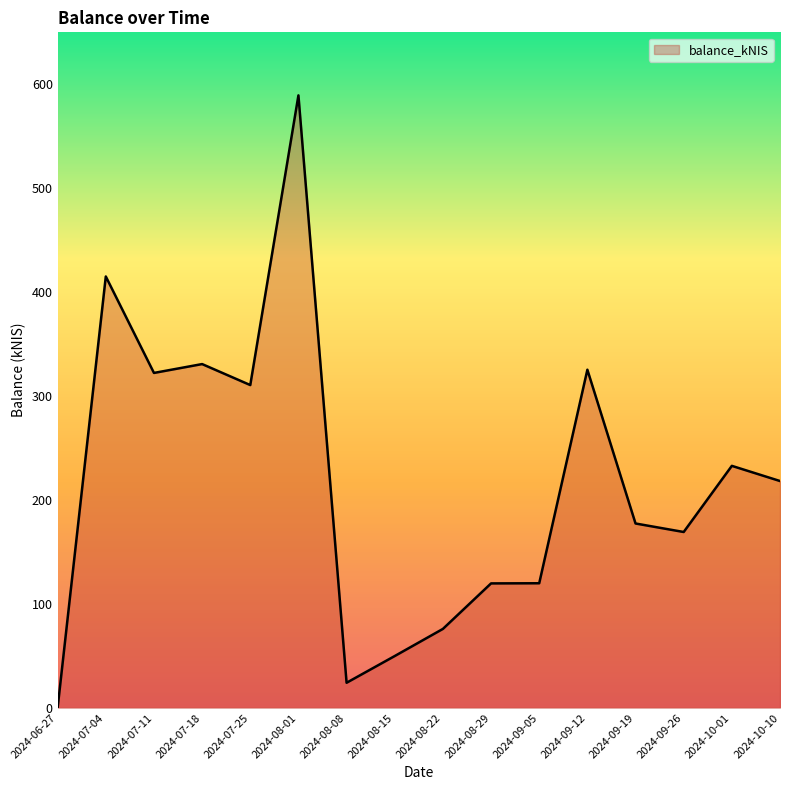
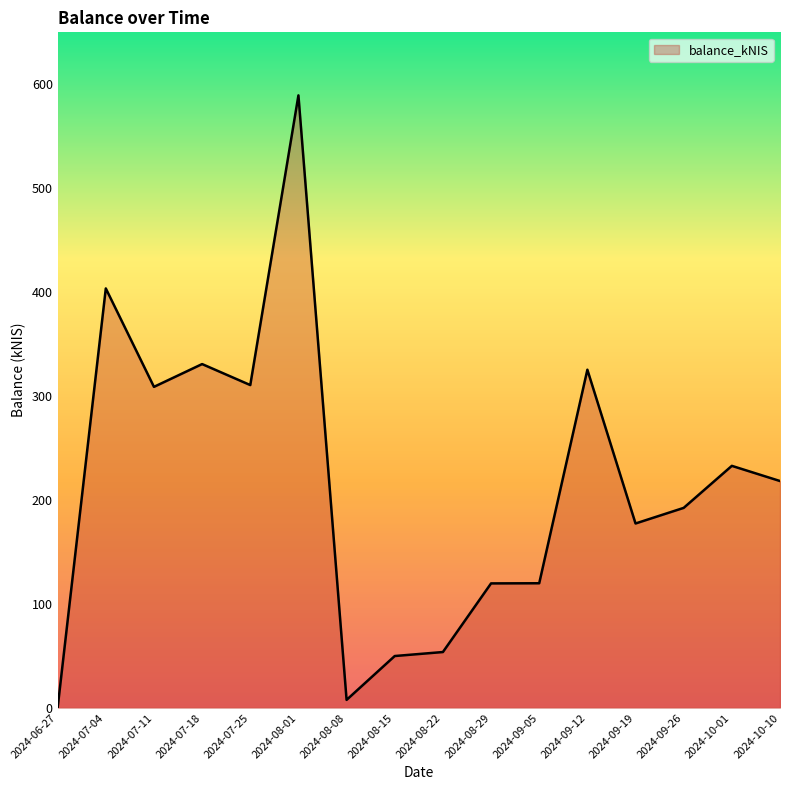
2024-07-04: 415 -> 404
2024-07-11: 322 -> 309
2024-08-08: 24 -> 8
2024-08-22: 76 -> 54
2024-09-26: 169 -> 192
